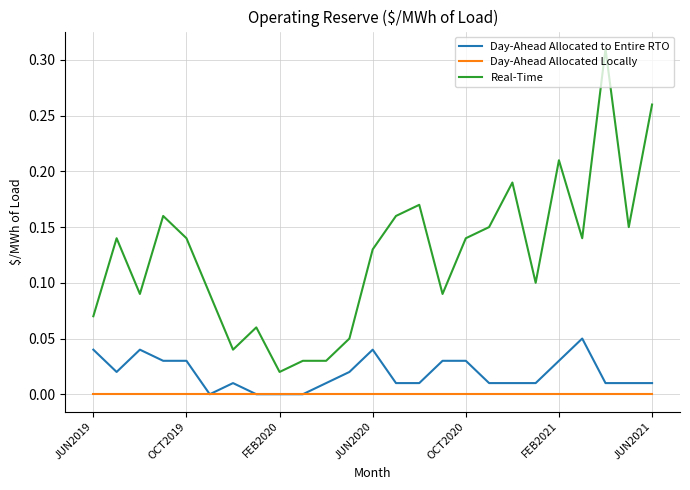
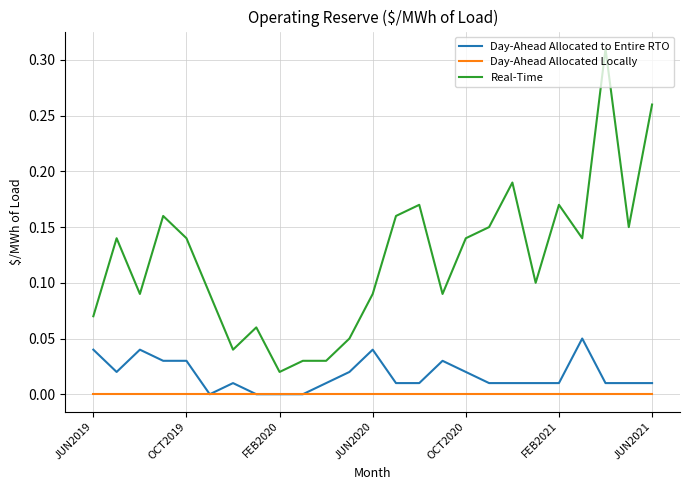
Real-Time, JUN2020: 0.13 -> 0.09
Day-Ahead Allocated to Entire RTO, OCT2020: 0.03 -> 0.02
Day-Ahead Allocated to Entire RTO, FEB2021: 0.03 -> 0.01
Real-Time, FEB2021: 0.21 -> 0.17
